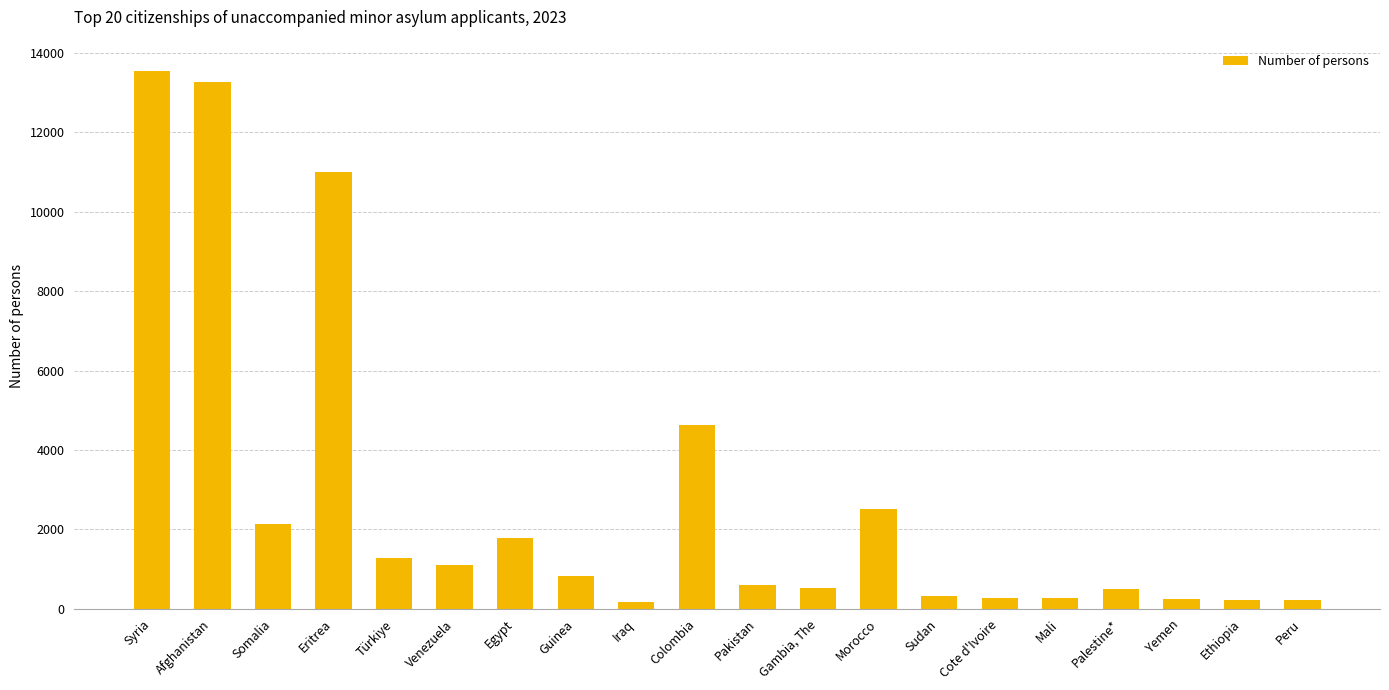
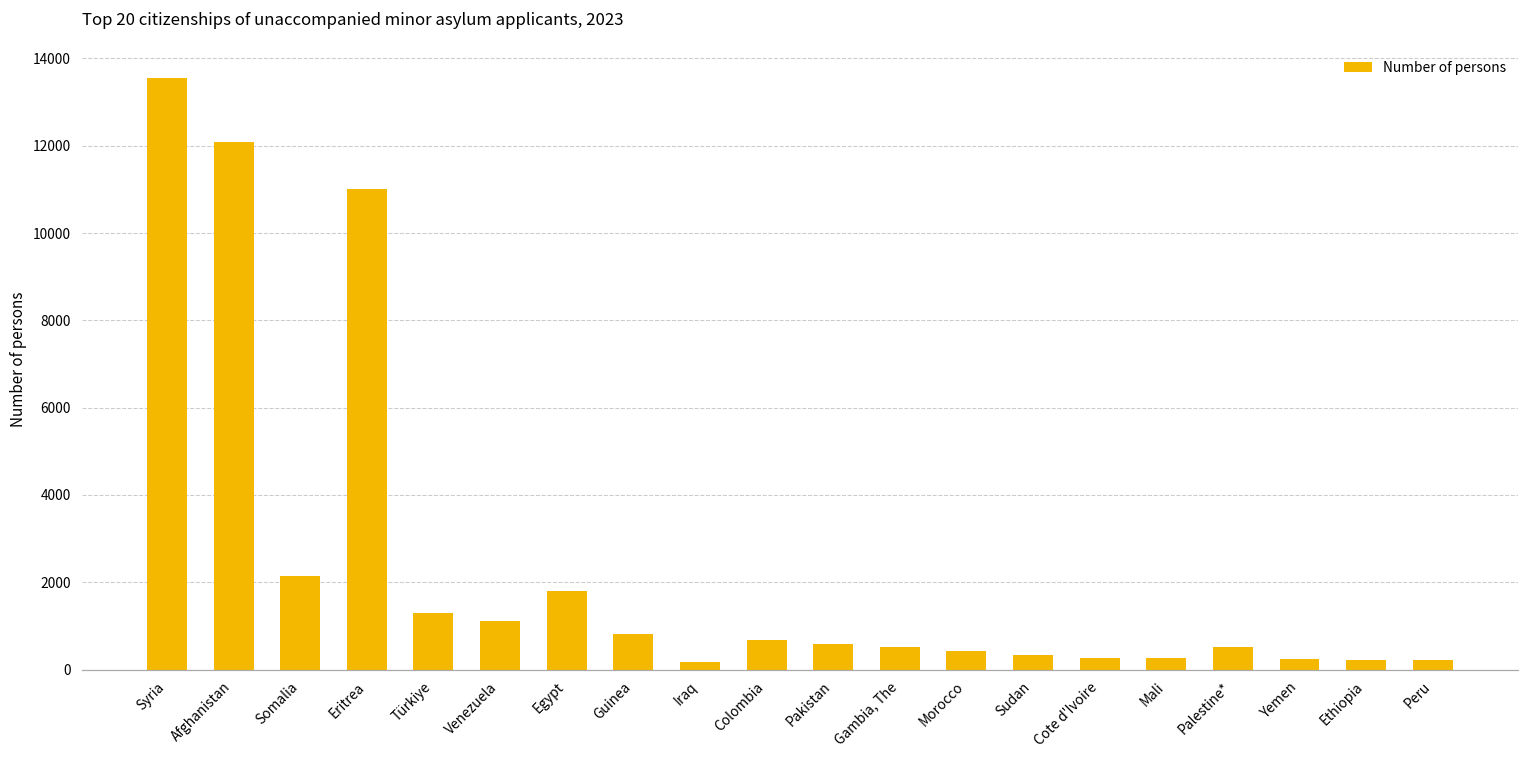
Afghanistan: 13300 -> 12100
Colombia: 4600 -> 700
Morocco: 2500 -> 400
